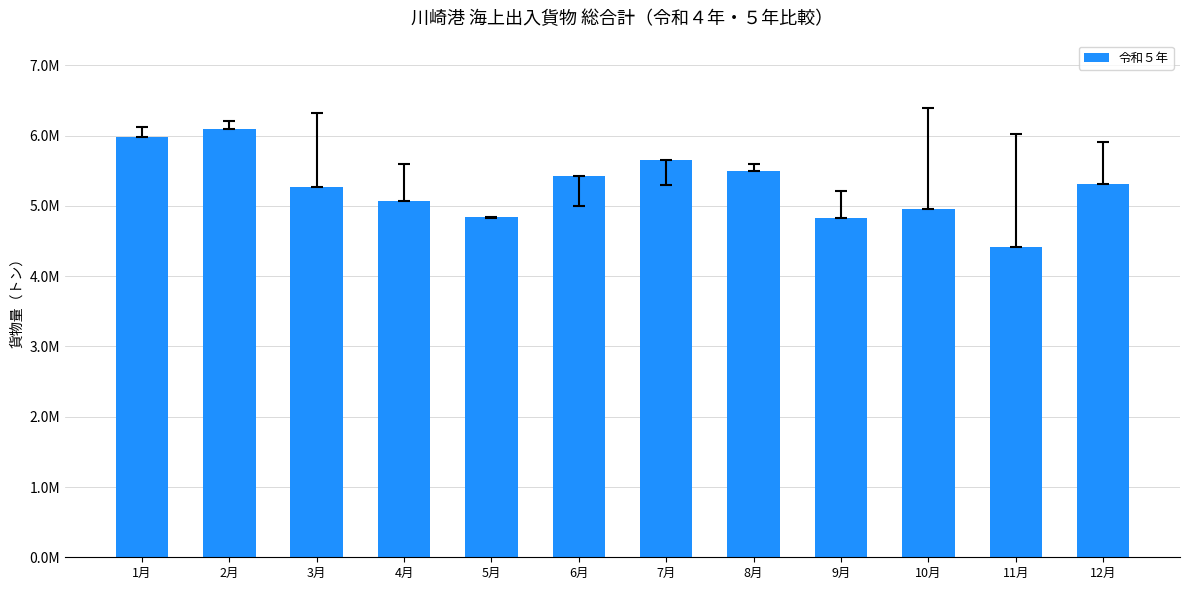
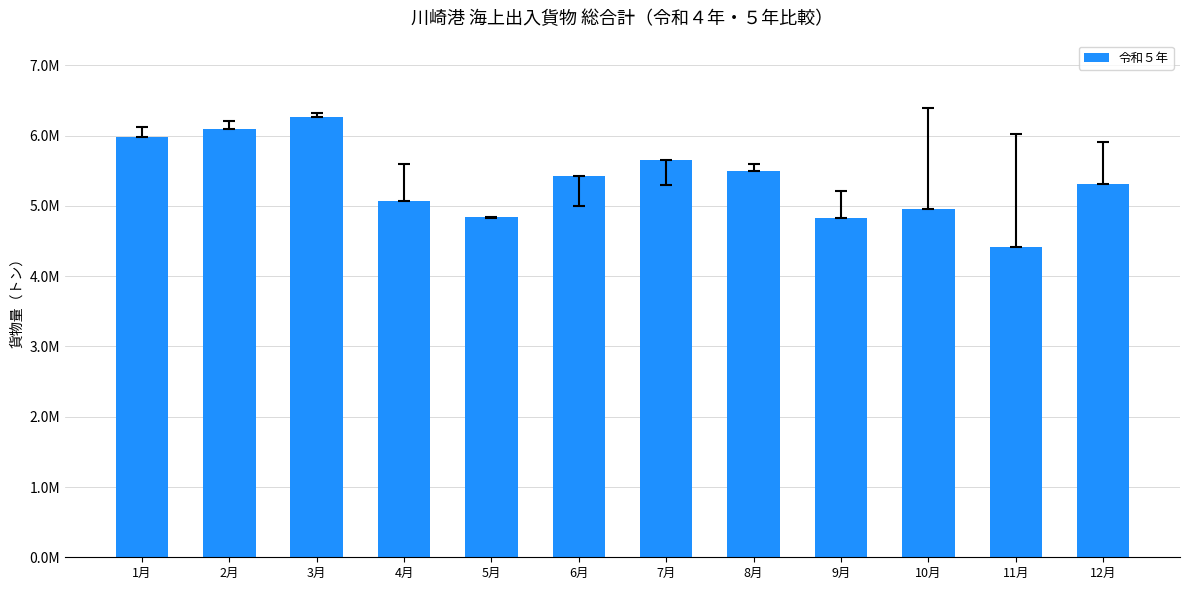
令和５年, 3月: 5300000 -> 6300000
